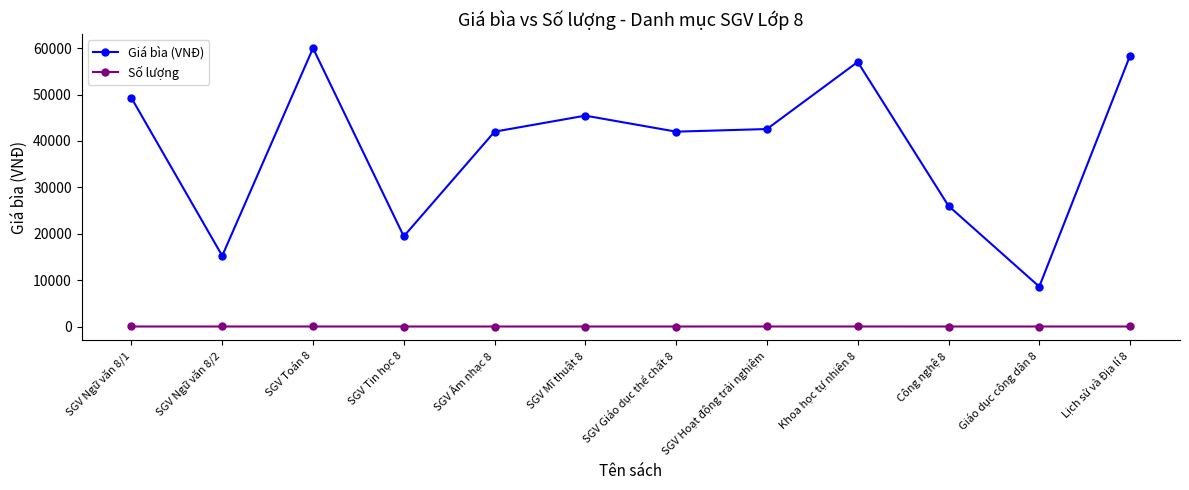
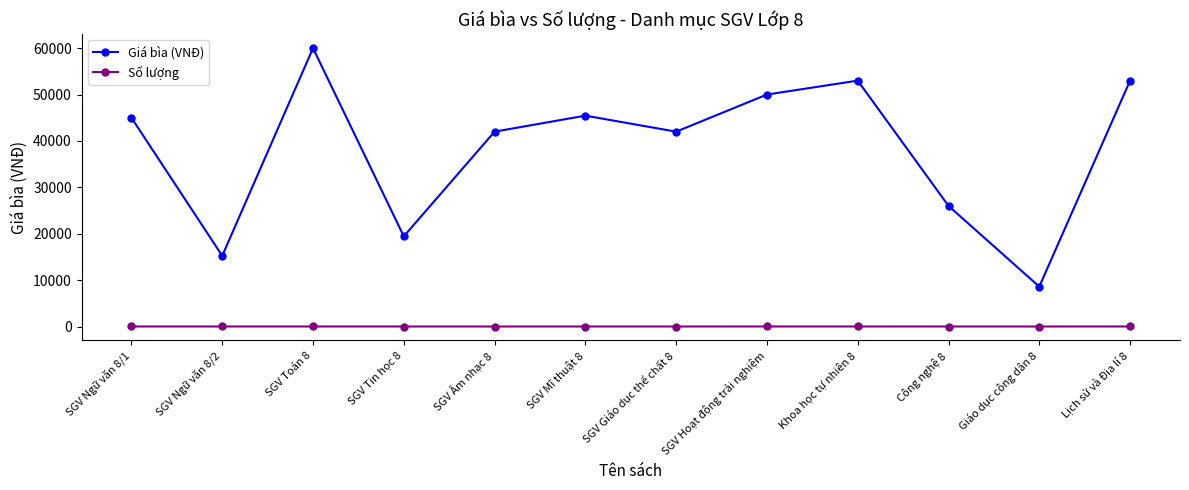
Giá bìa (VNĐ), SGV Ngữ văn 8/1: 49000 -> 45000
Giá bìa (VNĐ), SGV Hoạt động trải nghiệm: 43000 -> 50000
Giá bìa (VNĐ), Khoa học tự nhiên 8: 57000 -> 53000
Giá bìa (VNĐ), Lịch sử và Địa lí 8: 58000 -> 53000
